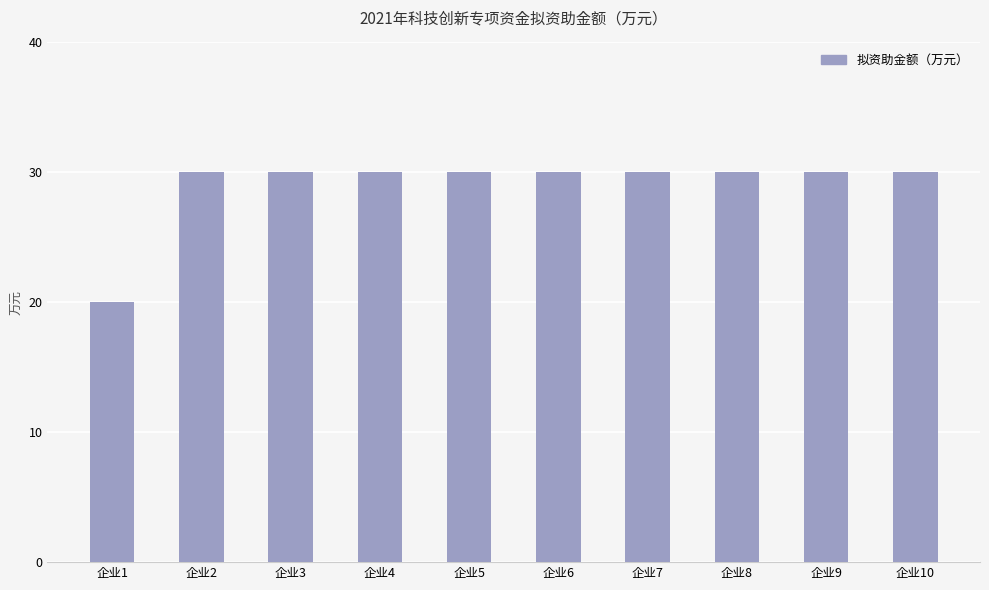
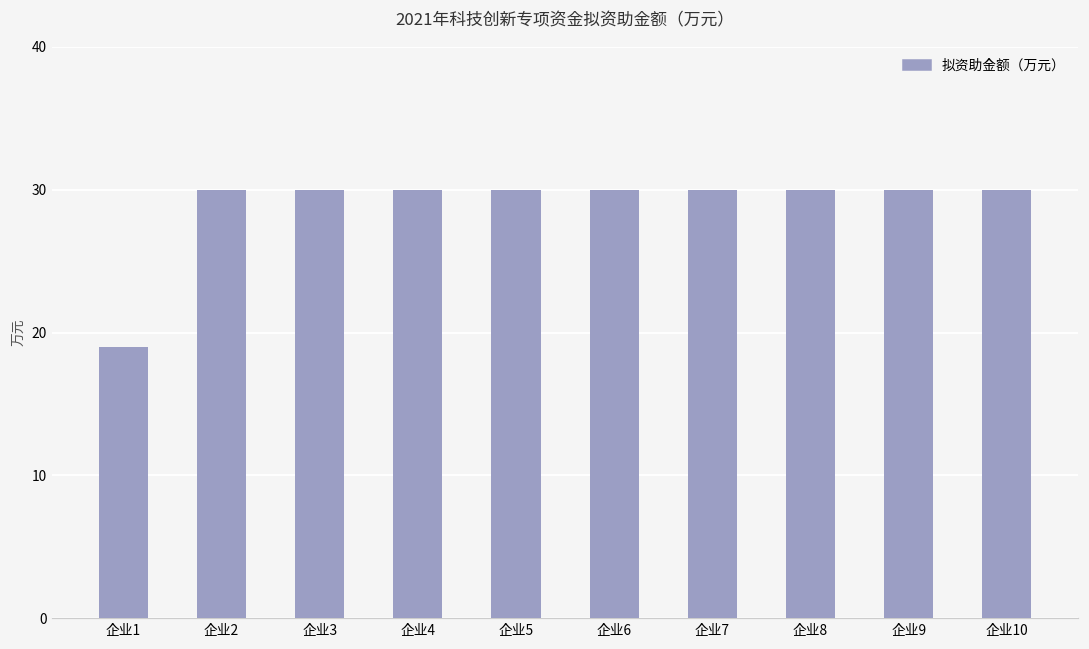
企业1: 20 -> 19
